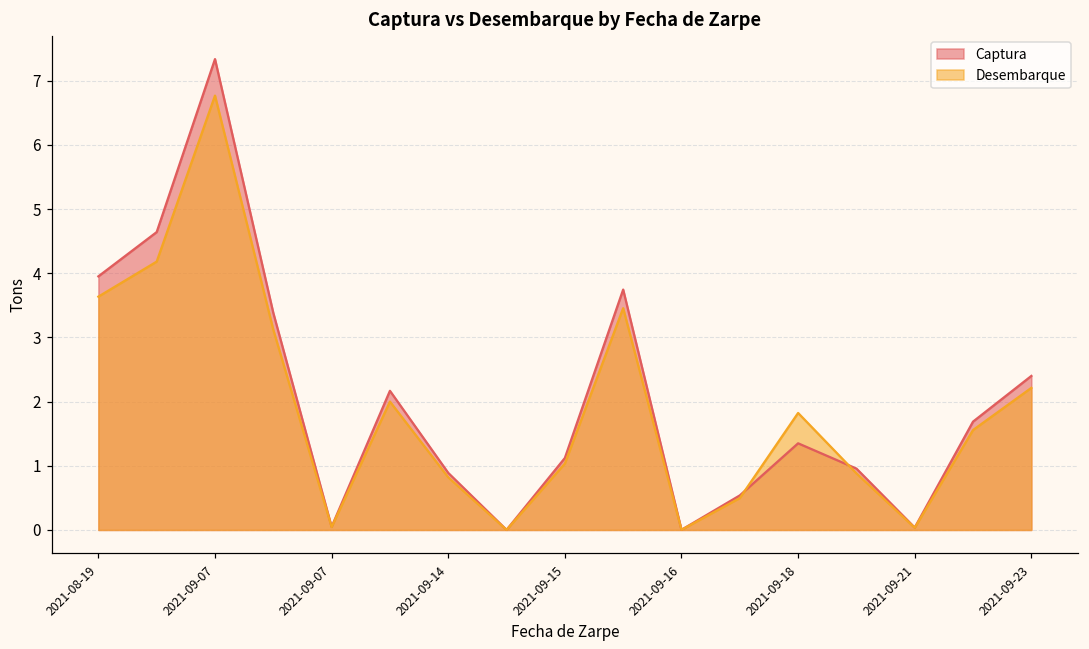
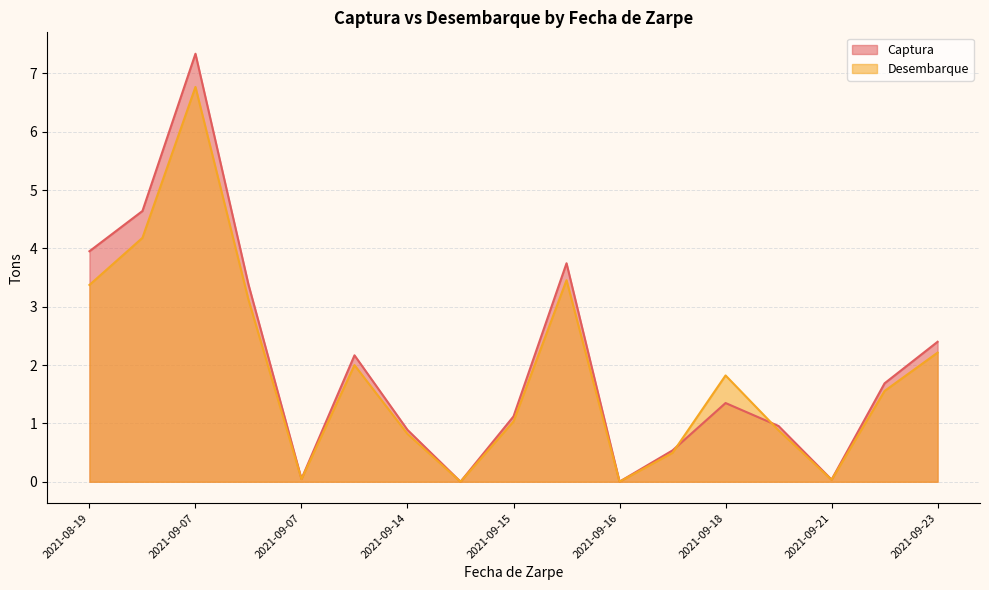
Desembarque, 2021-08-19: 3.6 -> 3.4
